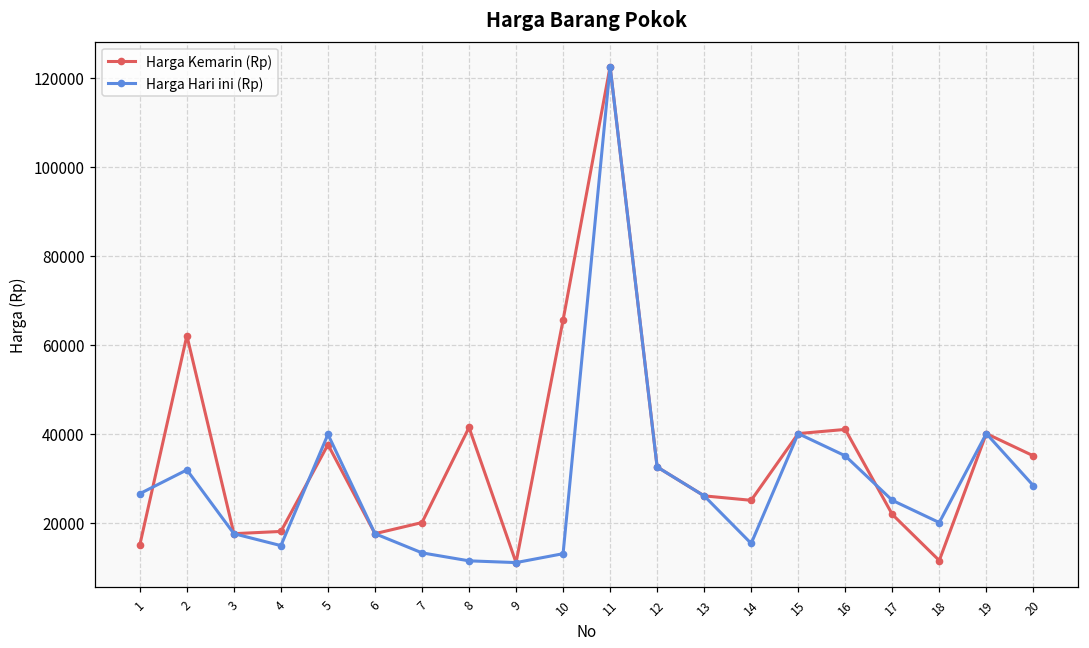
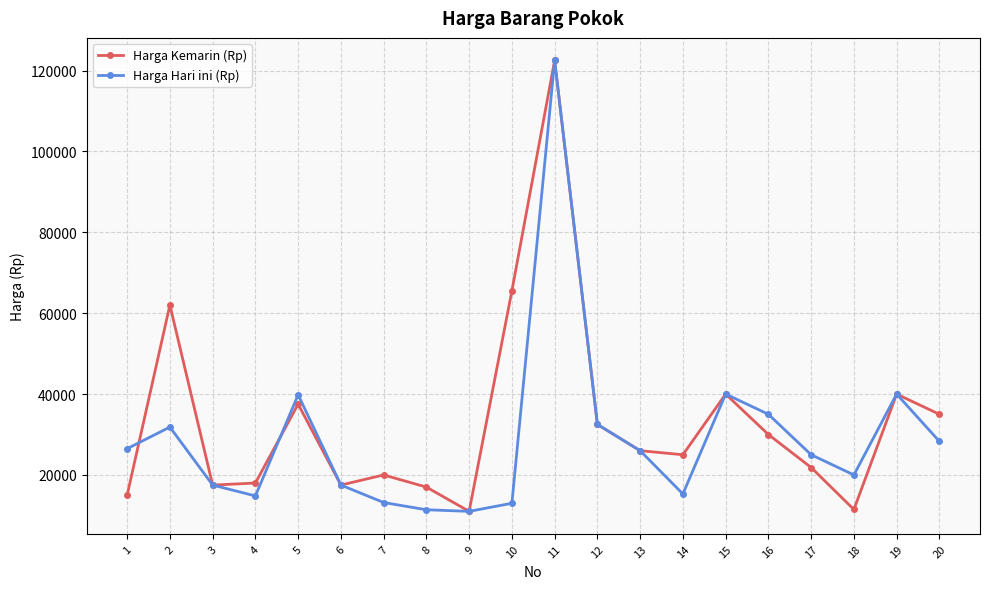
Harga Kemarin (Rp), 8: 41000 -> 17000
Harga Kemarin (Rp), 16: 41000 -> 30000
